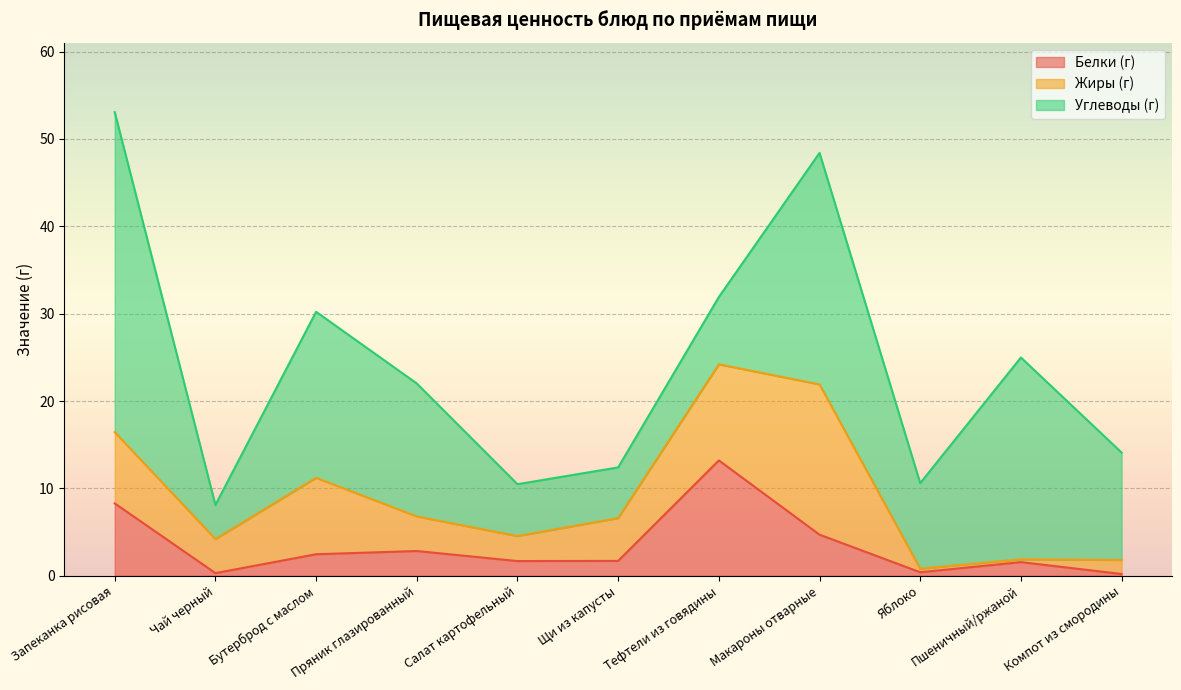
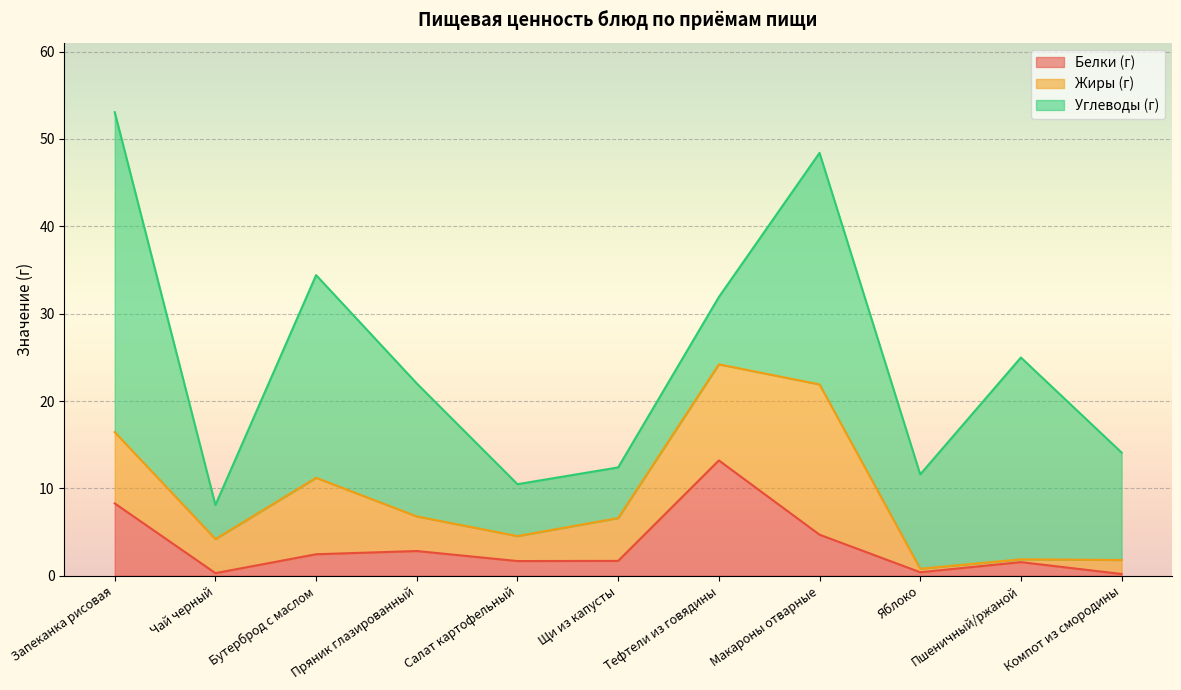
Углеводы (г), Бутерброд с маслом: 19 -> 23
Углеводы (г), Яблоко: 10 -> 11
